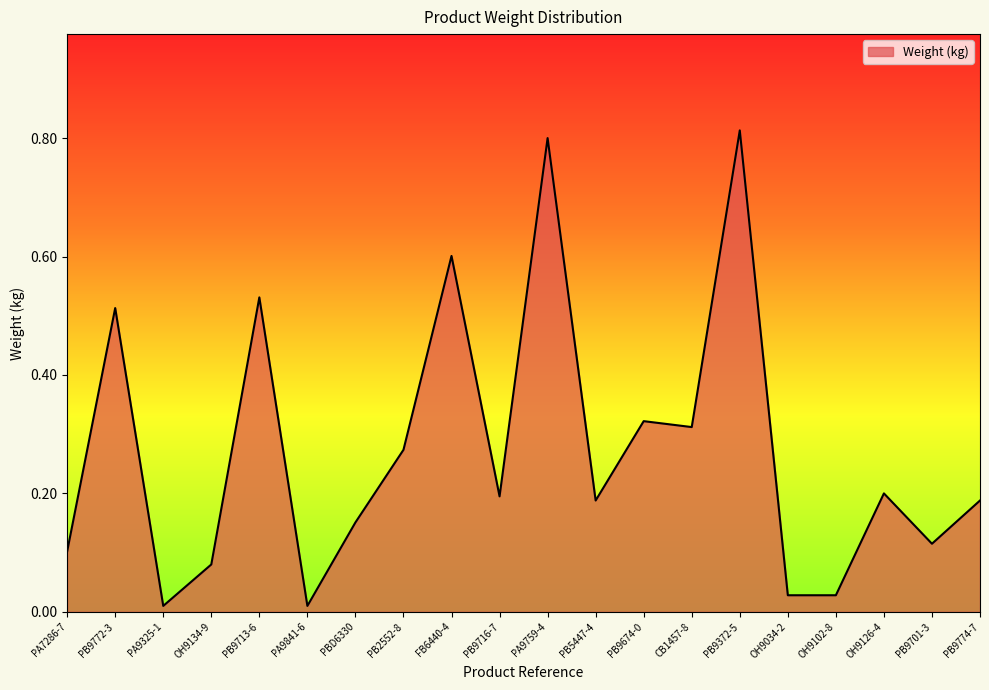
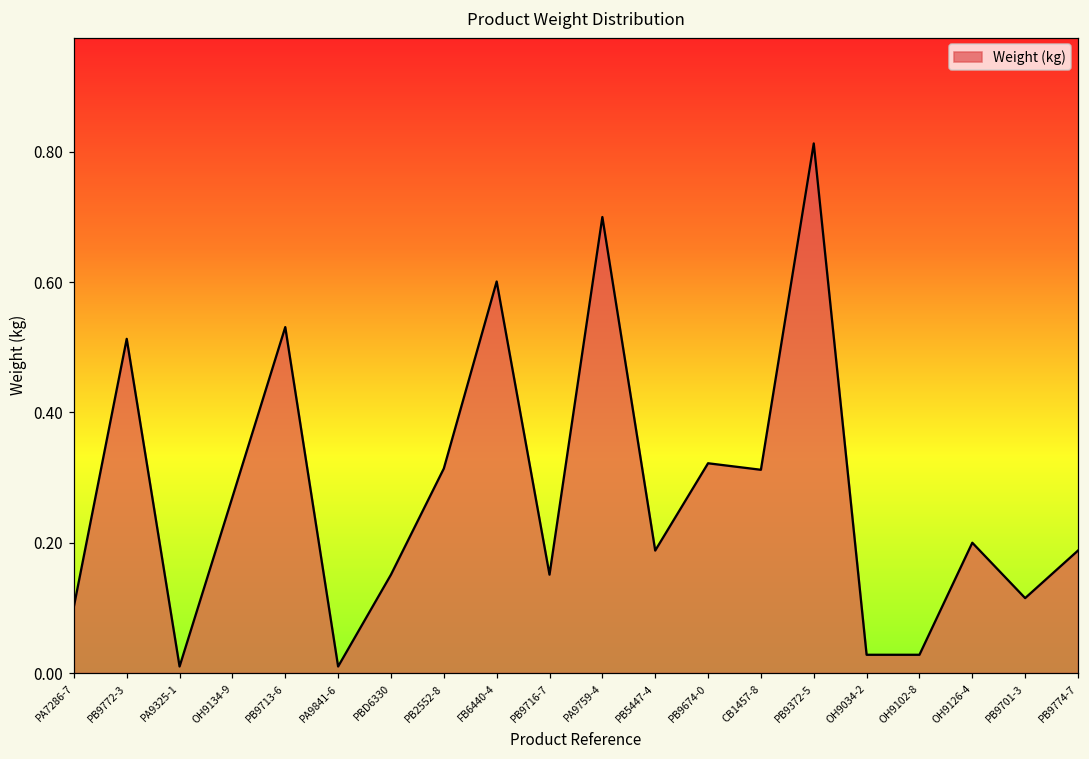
OH9134-9: 0.08 -> 0.27
PB2552-8: 0.27 -> 0.31
PB9716-7: 0.20 -> 0.15
PA9759-4: 0.8 -> 0.7
